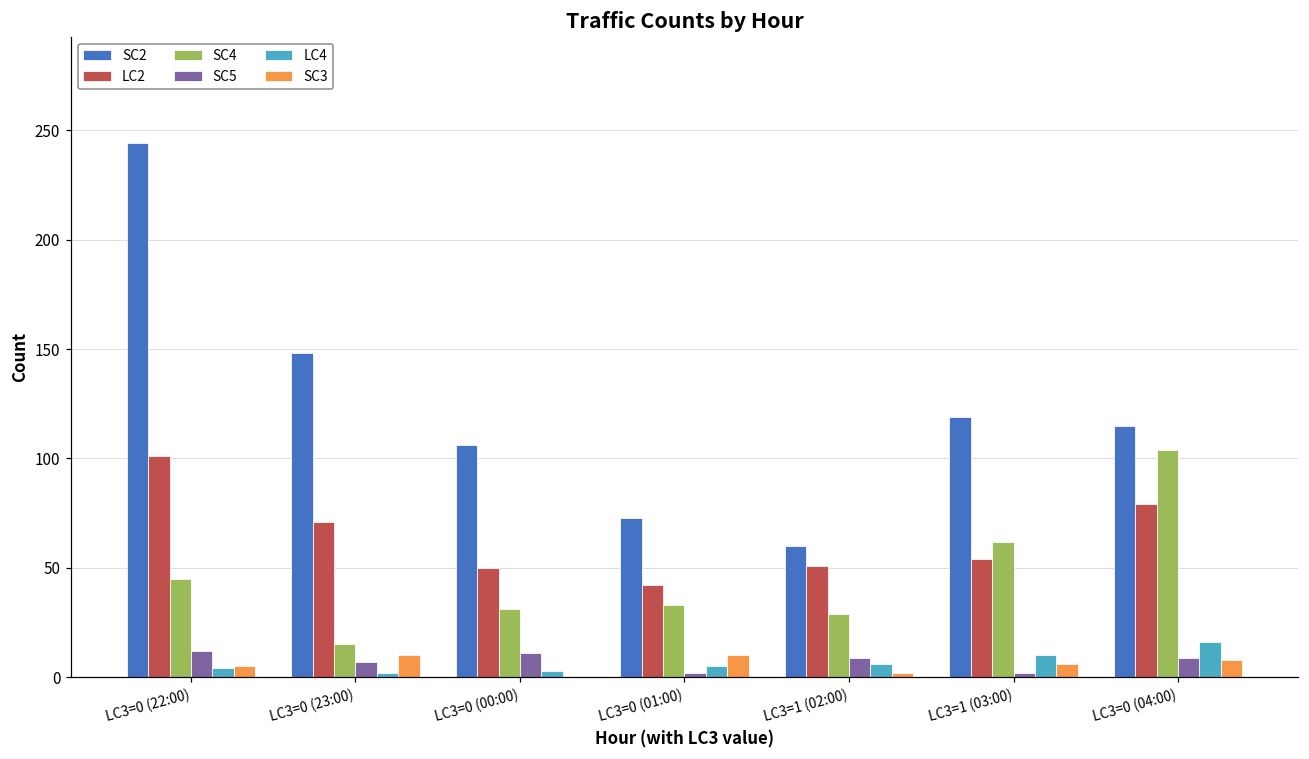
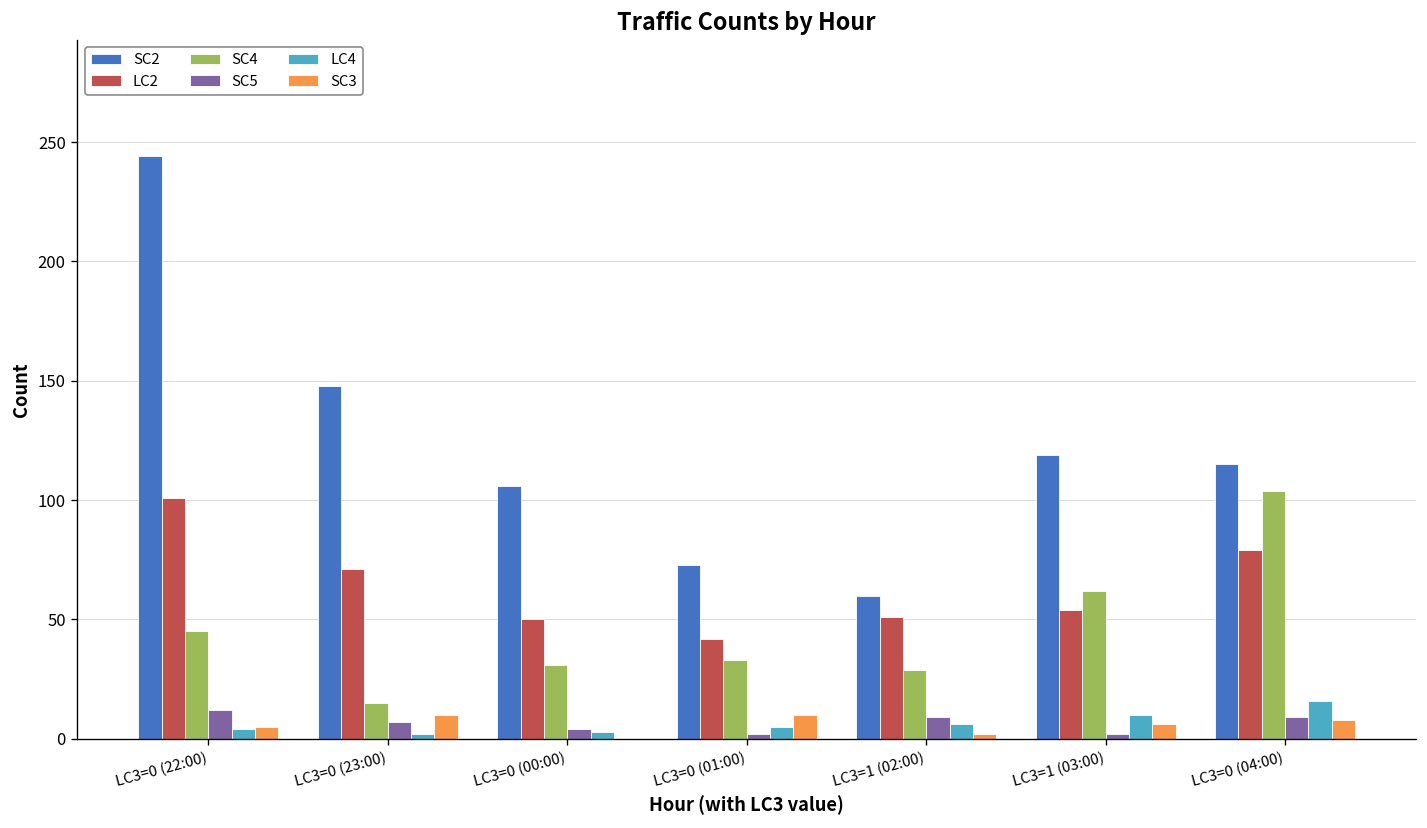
SC5, LC3=0 (00:00): 11 -> 4
